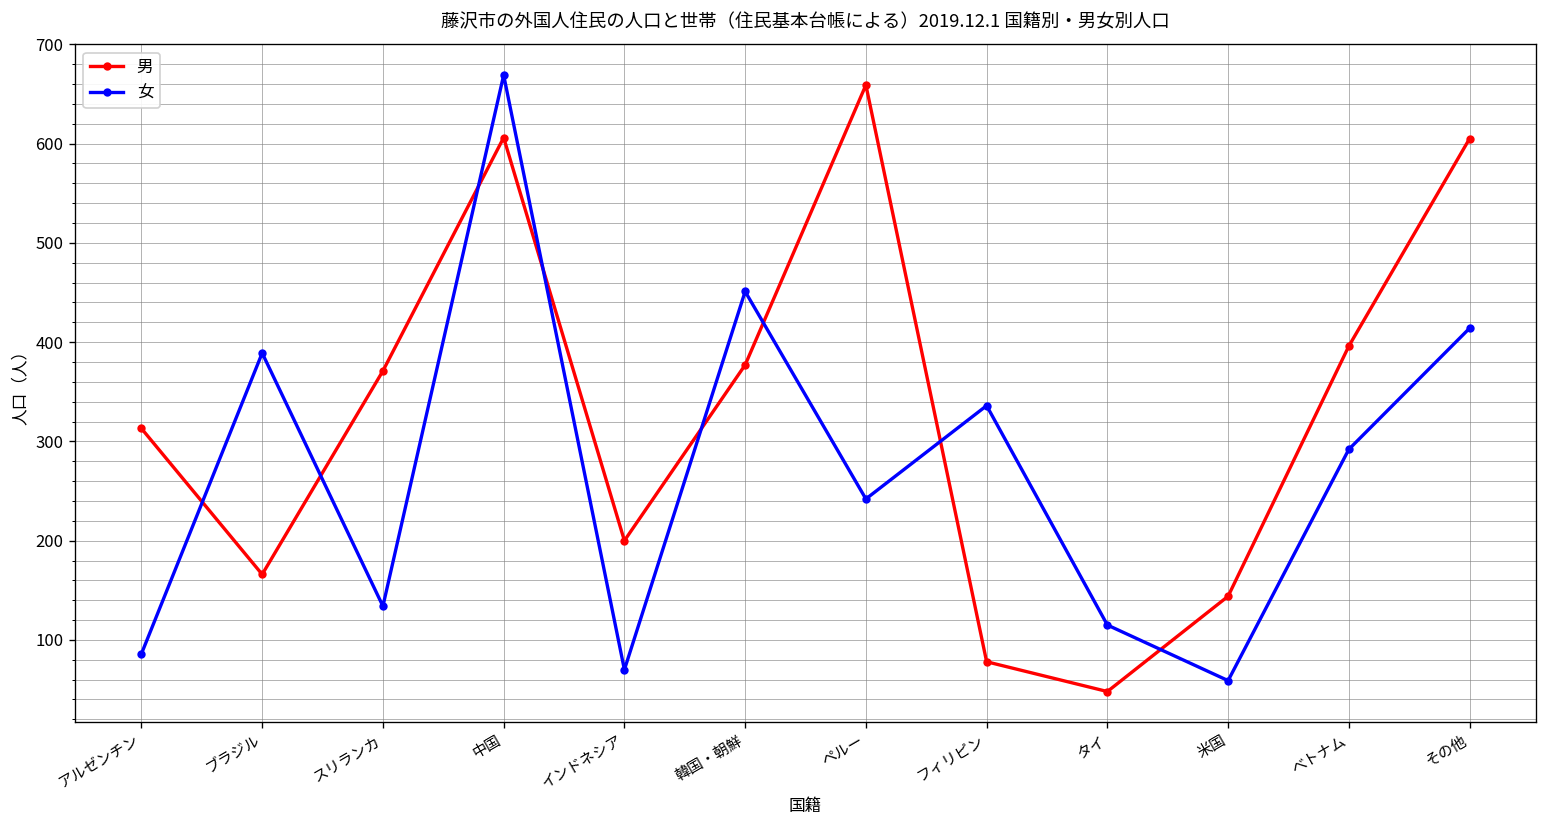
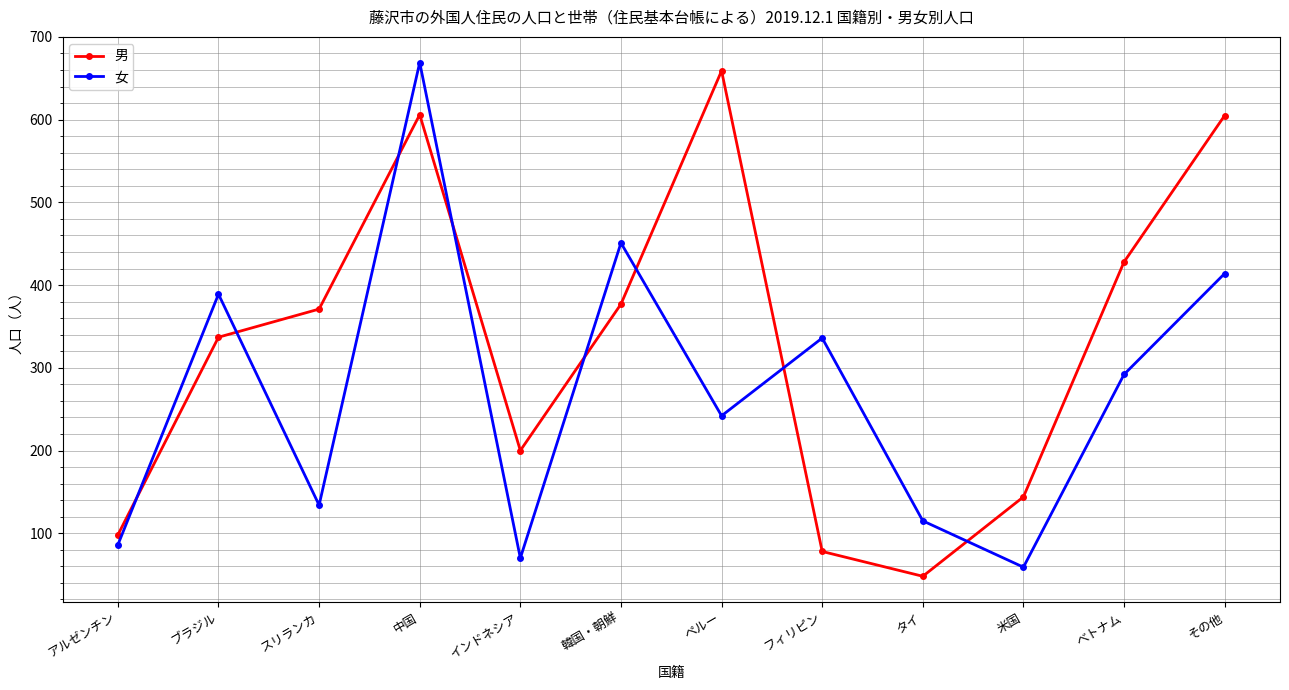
男, アルゼンチン: 310 -> 100
男, ブラジル: 170 -> 340
男, べトナム: 400 -> 430
